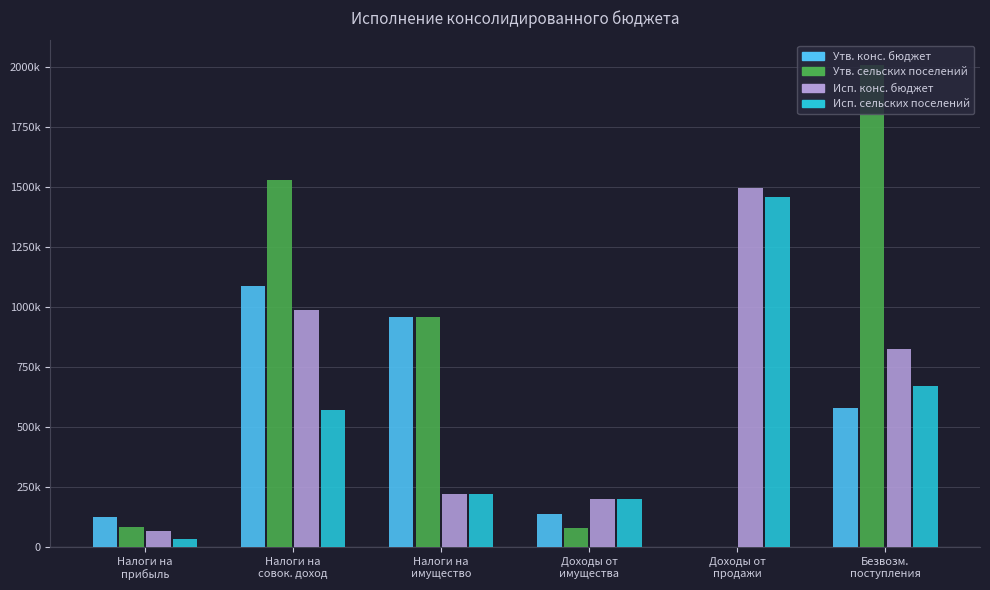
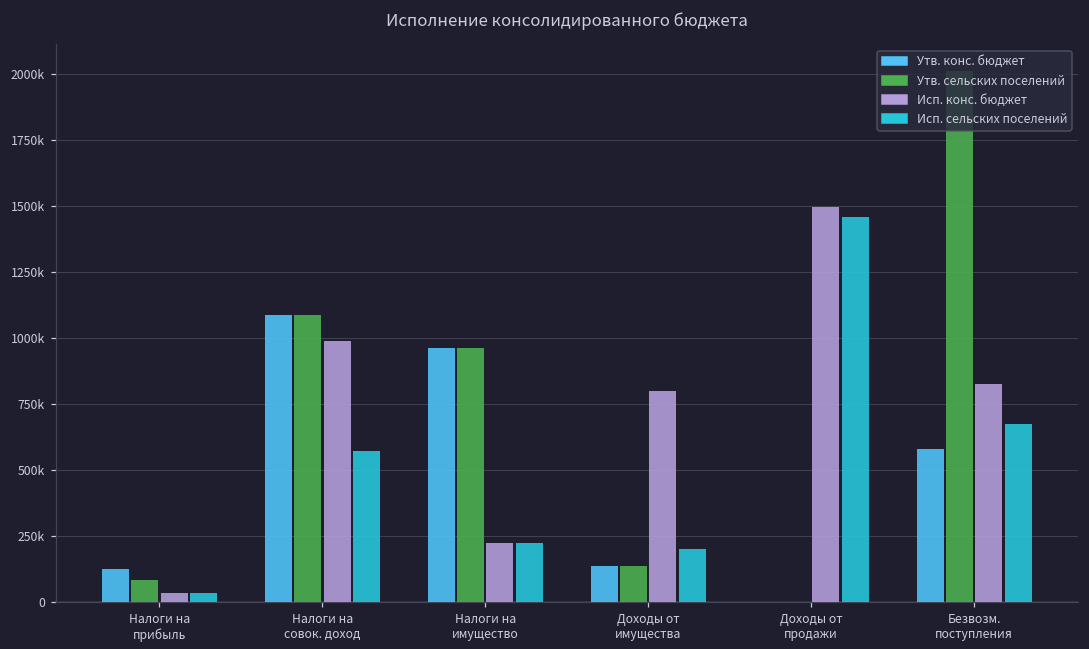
Исп. конс. бюджет, Налоги на прибыль: 70000 -> 30000
Утв. сельских поселений, Налоги на совок. доход: 1530000 -> 1090000
Утв. сельских поселений, Доходы от имущества: 80000 -> 140000
Исп. конс. бюджет, Доходы от имущества: 200000 -> 800000
